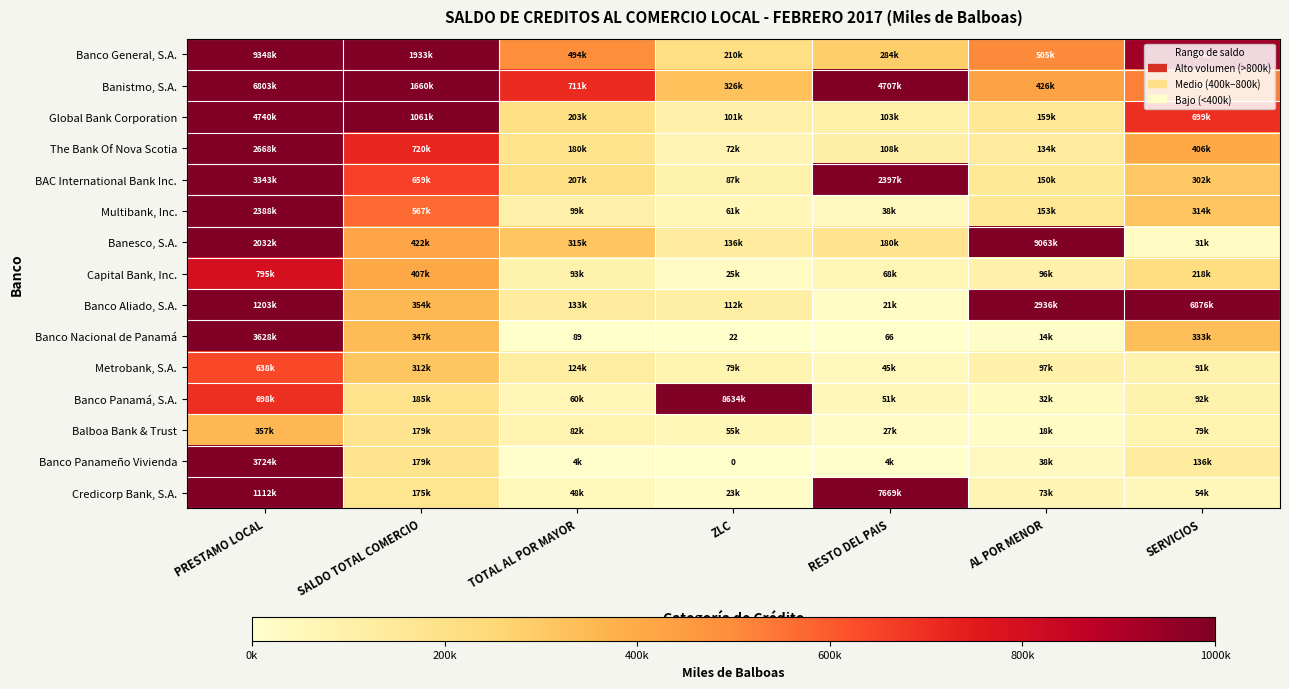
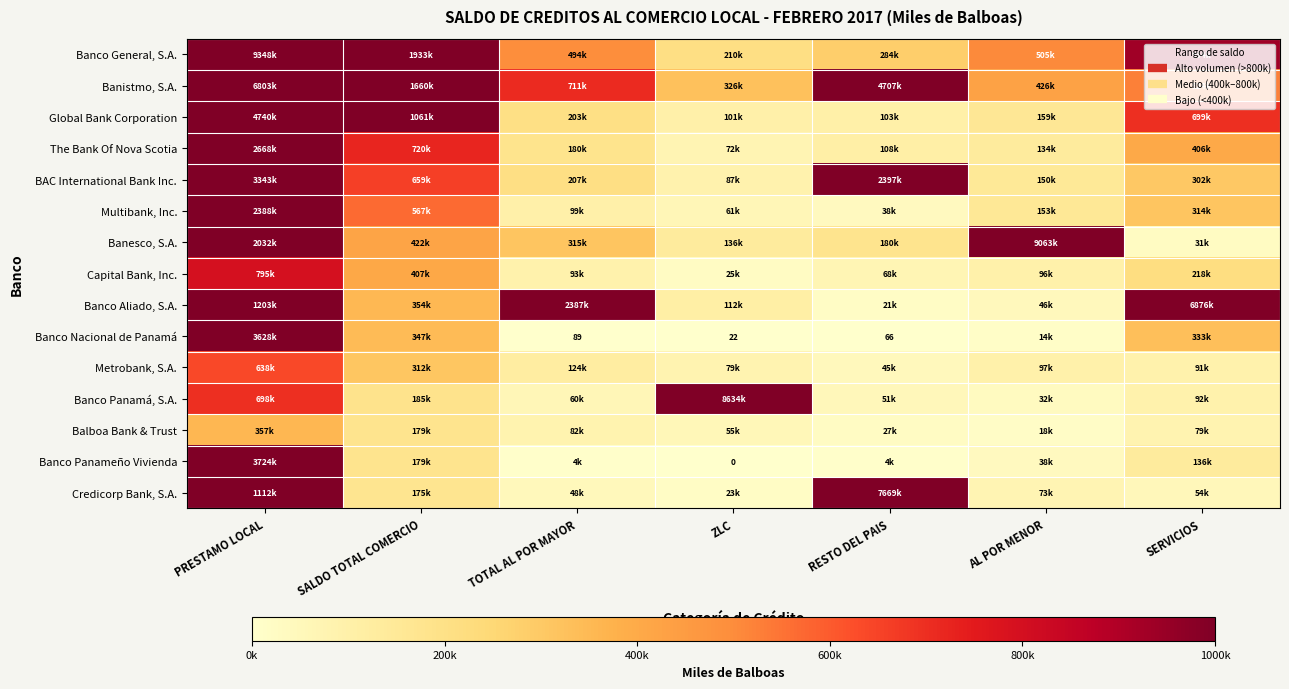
Banco Aliado, S.A., TOTAL AL POR MAYOR: 133k -> 2387k
Banco Aliado, S.A., AL POR MENOR: 2936k -> 46k
